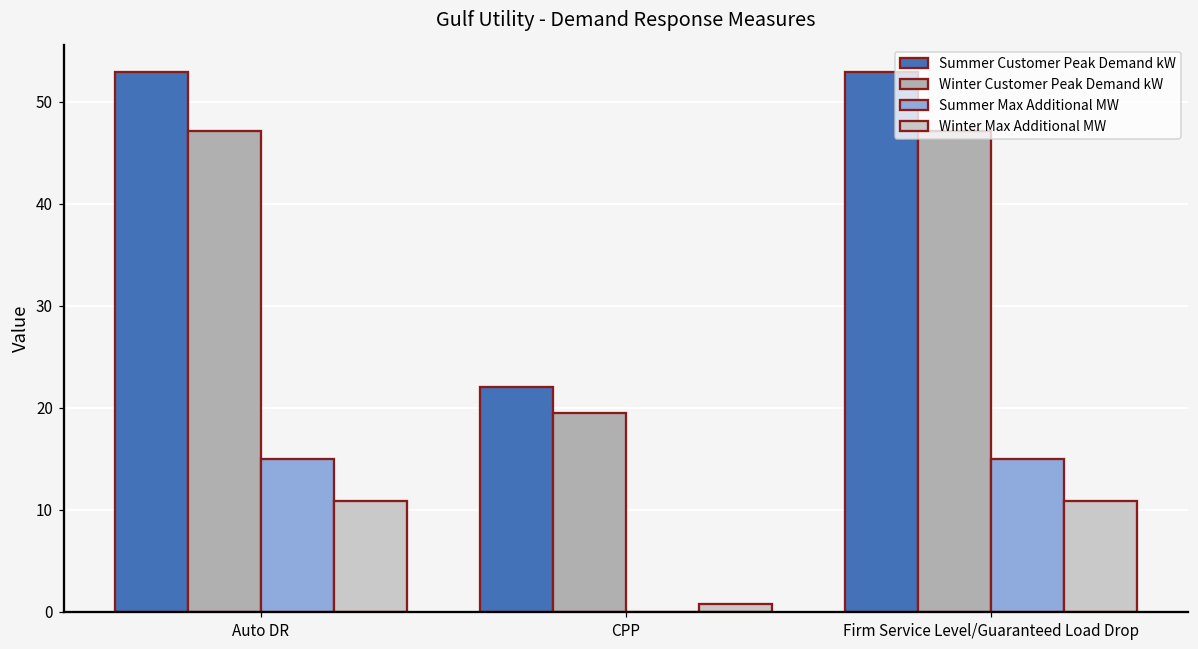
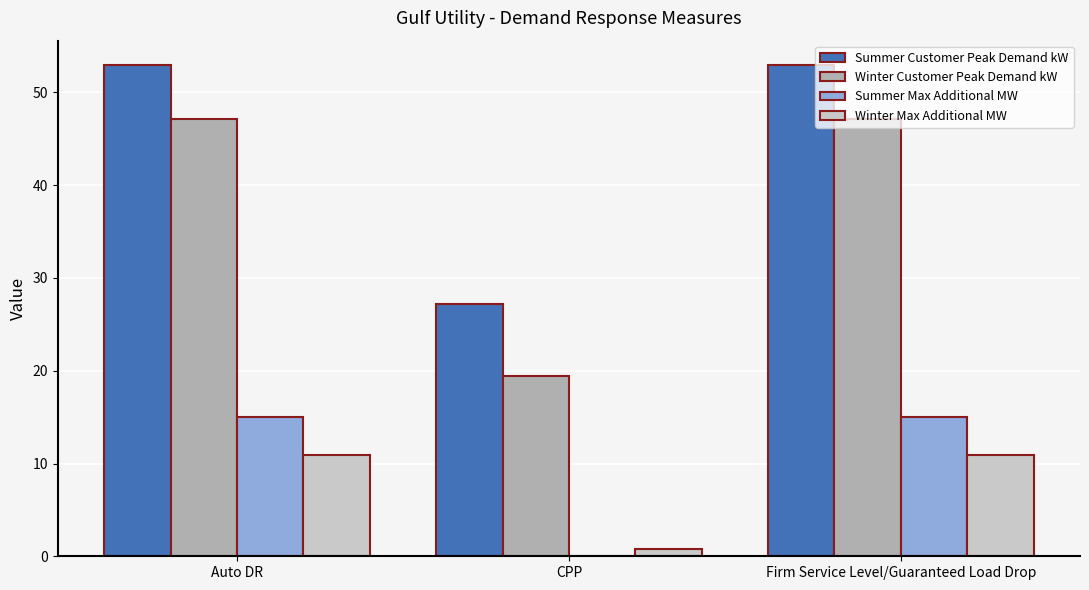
Summer Customer Peak Demand kW, CPP: 22 -> 27
